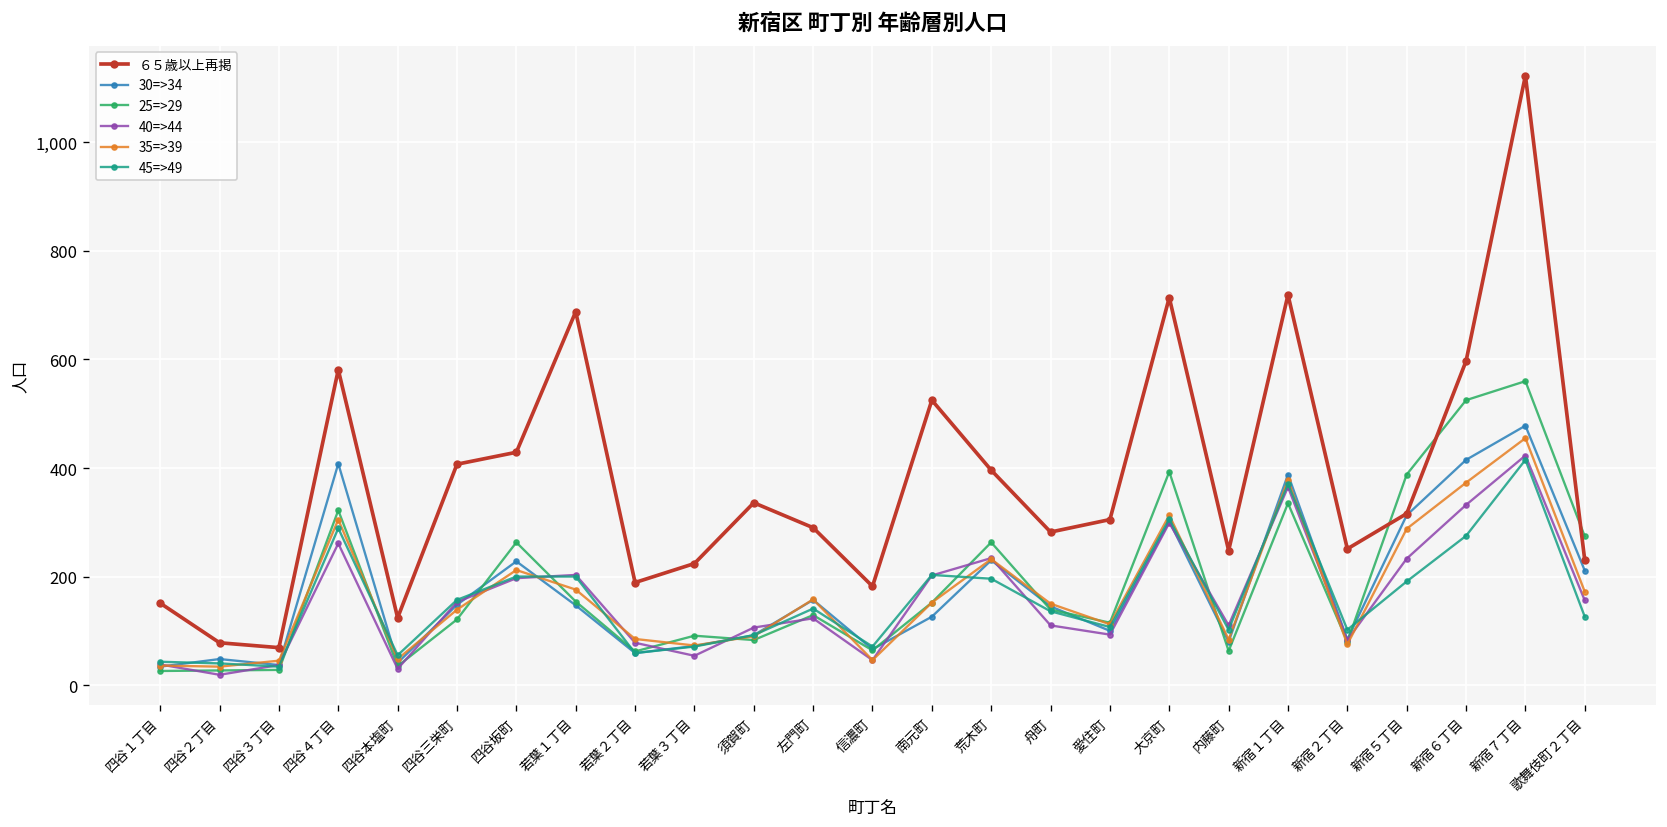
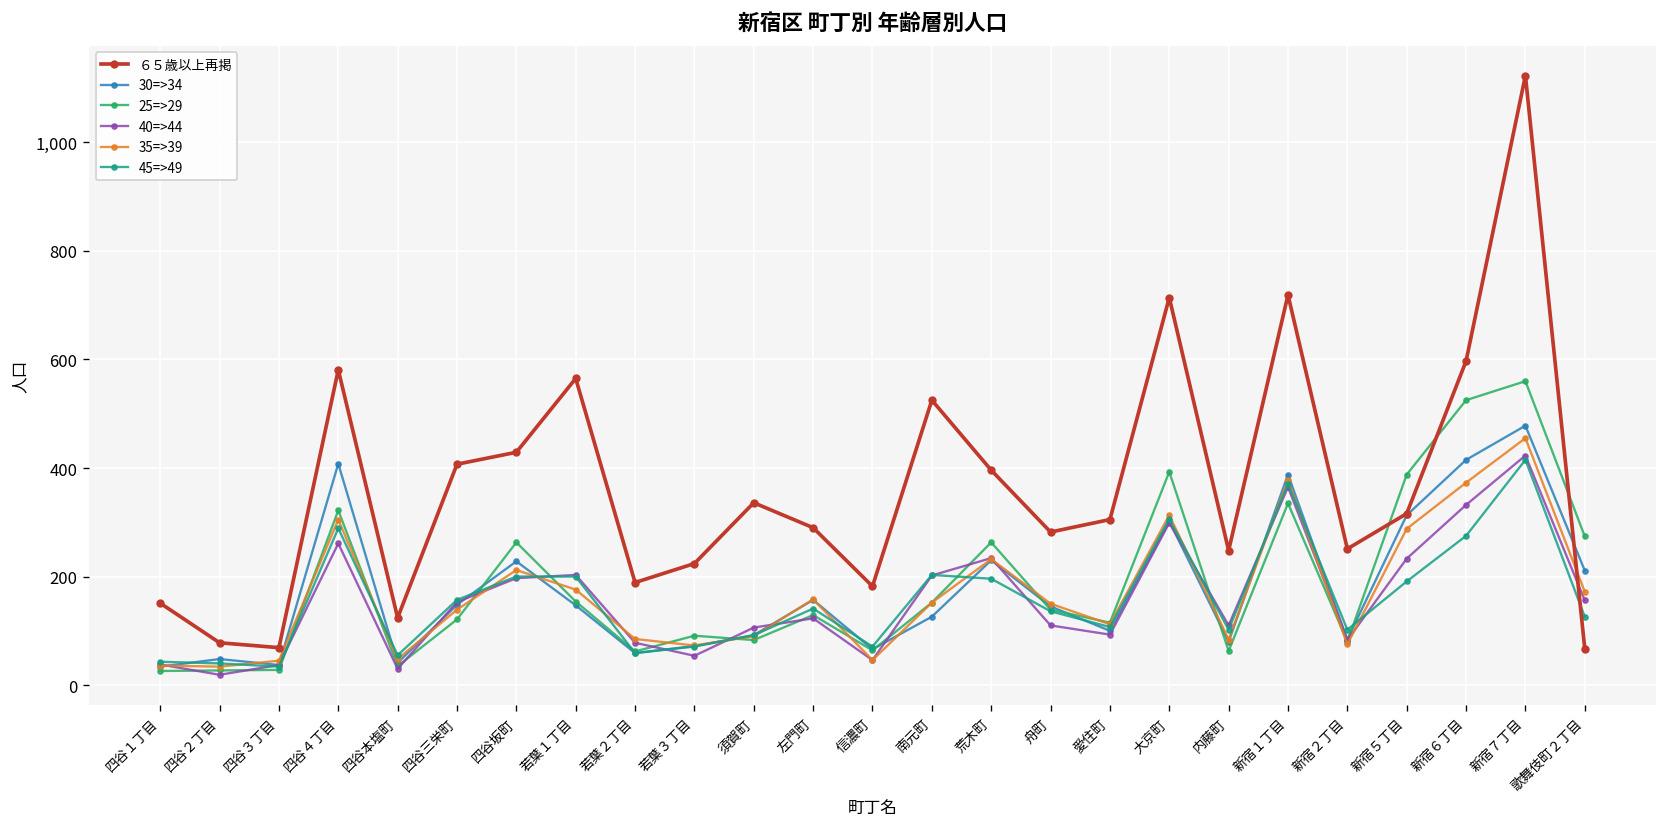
６５歳以上再掲, 若葉１丁目: 690 -> 570
６５歳以上再掲, 歌舞伎町２丁目: 230 -> 70
